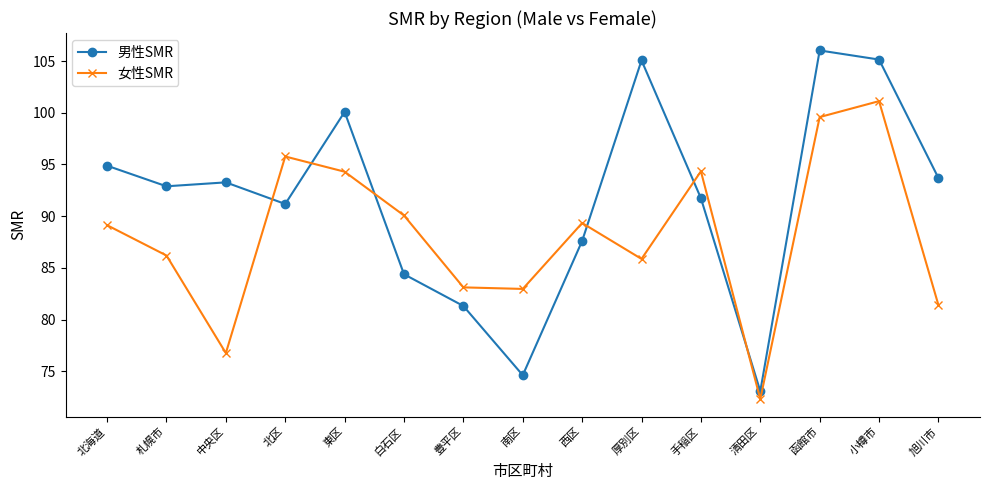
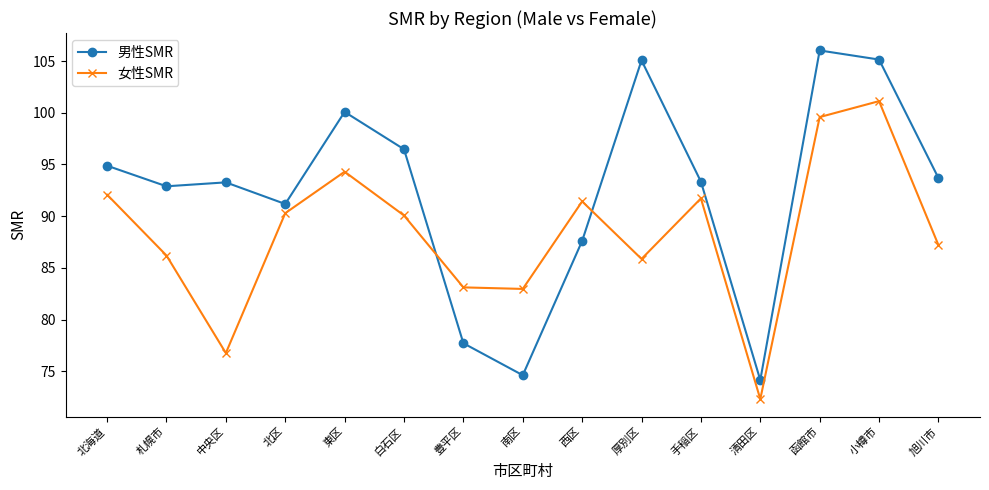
女性SMR, 北海道: 89.1 -> 92.1
女性SMR, 北区: 95.8 -> 90.3
男性SMR, 白石区: 84.4 -> 96.5
男性SMR, 豊平区: 81.3 -> 77.7
女性SMR, 西区: 89.3 -> 91.4
男性SMR, 手稲区: 91.7 -> 93.3
女性SMR, 手稲区: 94.3 -> 91.7
男性SMR, 清田区: 73.1 -> 74.2
女性SMR, 旭川市: 81.4 -> 87.2
